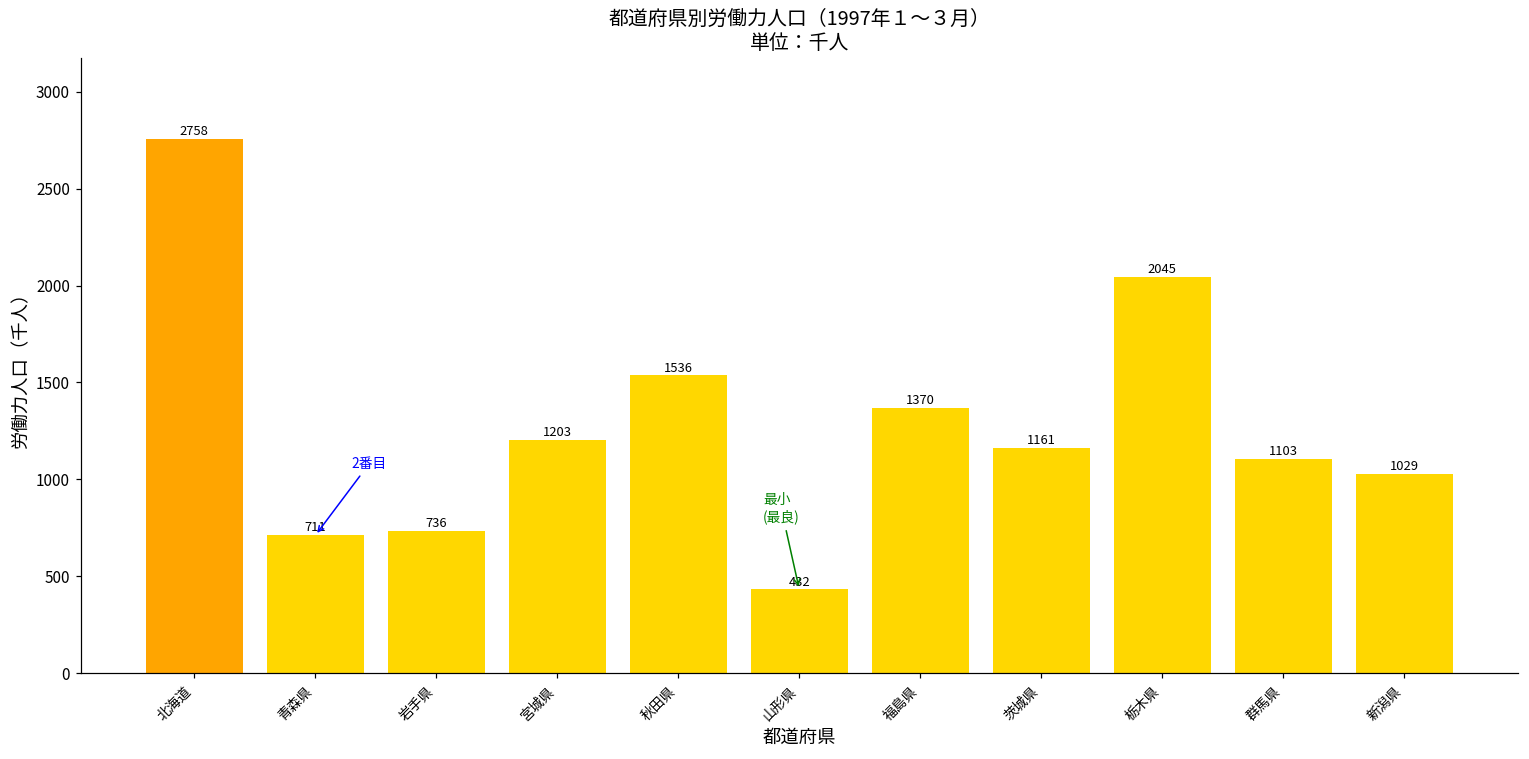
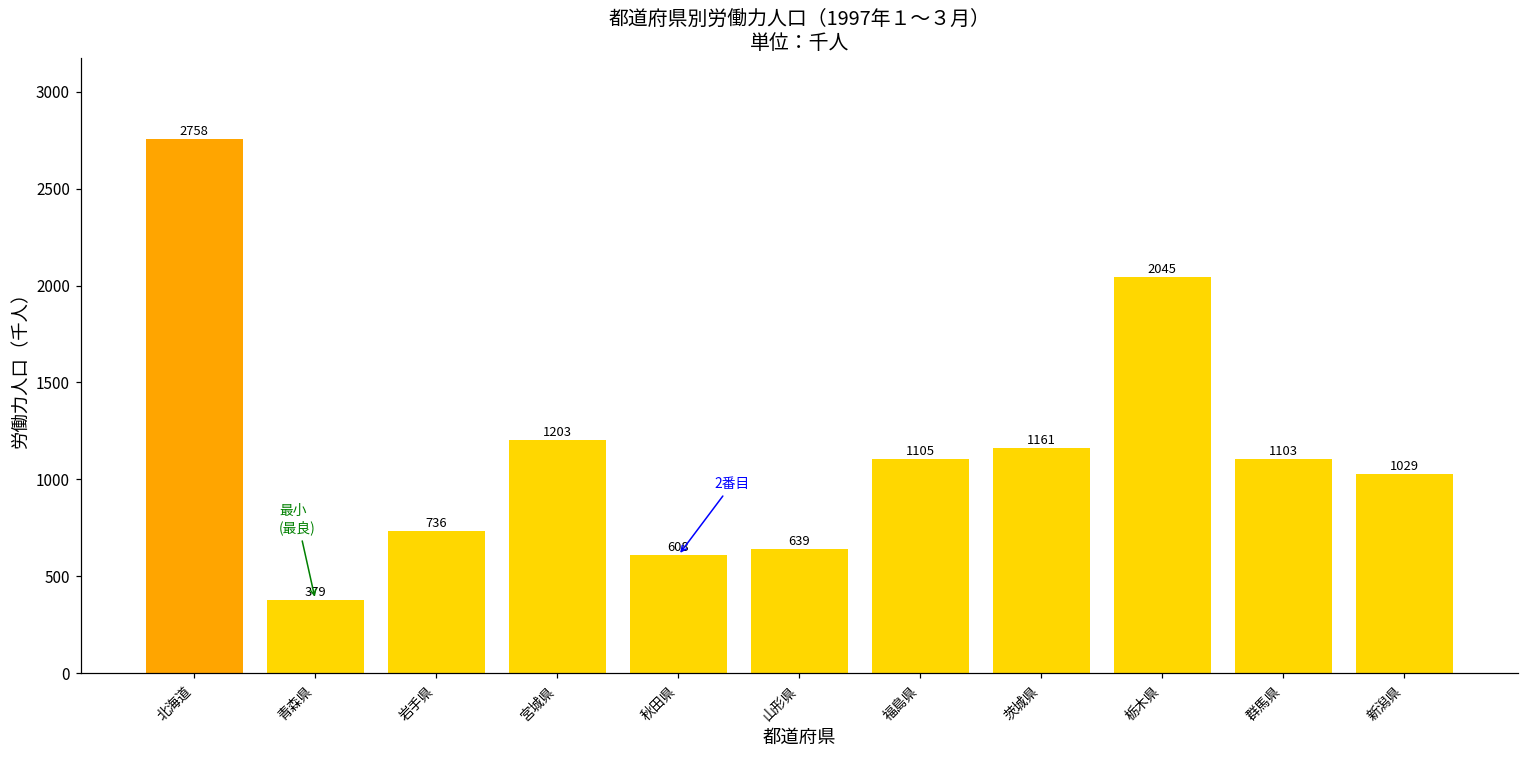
青森県: 711 -> 379
秋田県: 1536 -> 608
山形県: 432 -> 639
福島県: 1370 -> 1105
